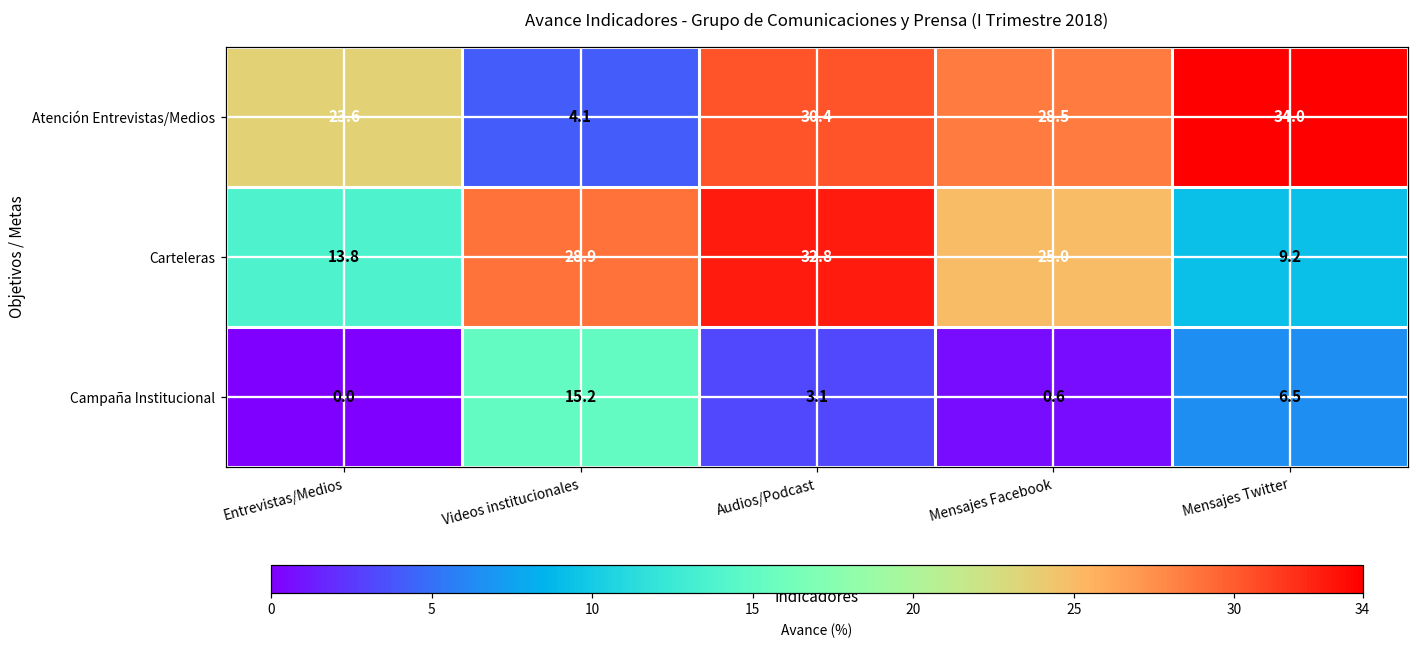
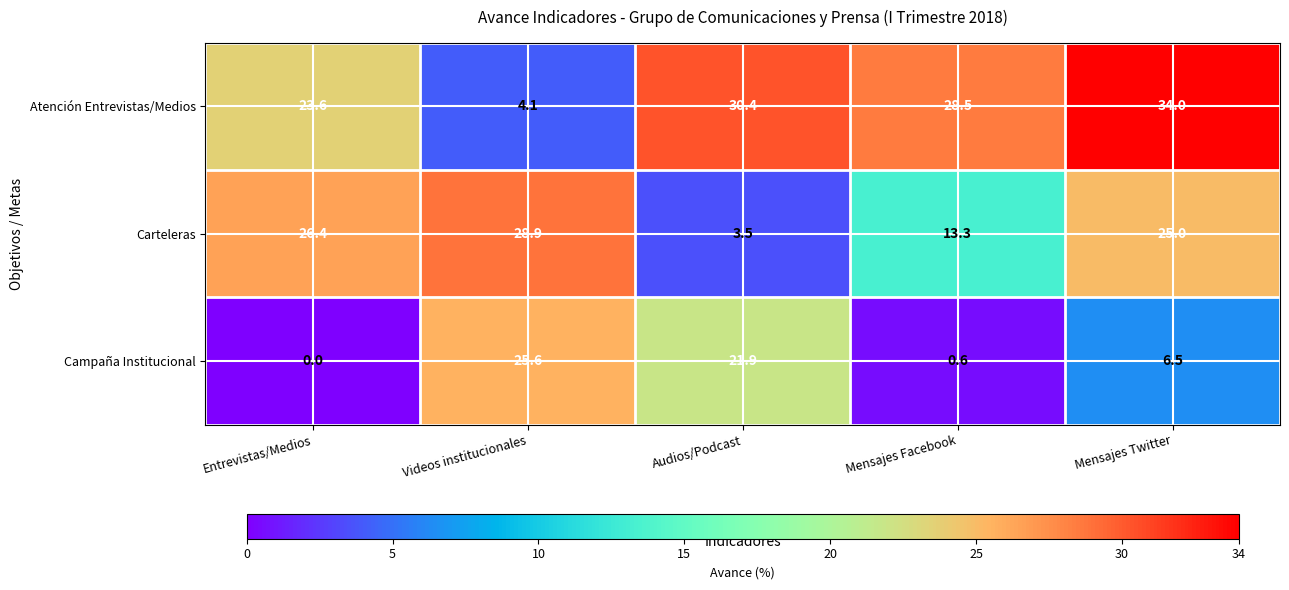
Carteleras, Entrevistas/Medios: 13.8 -> 26.4
Carteleras, Audios/Podcast: 32.8 -> 3.5
Carteleras, Mensajes Facebook: 25.0 -> 13.3
Carteleras, Mensajes Twitter: 9.2 -> 25.0
Campaña Institucional, Videos institucionales: 15.2 -> 25.6
Campaña Institucional, Audios/Podcast: 3.1 -> 21.9
